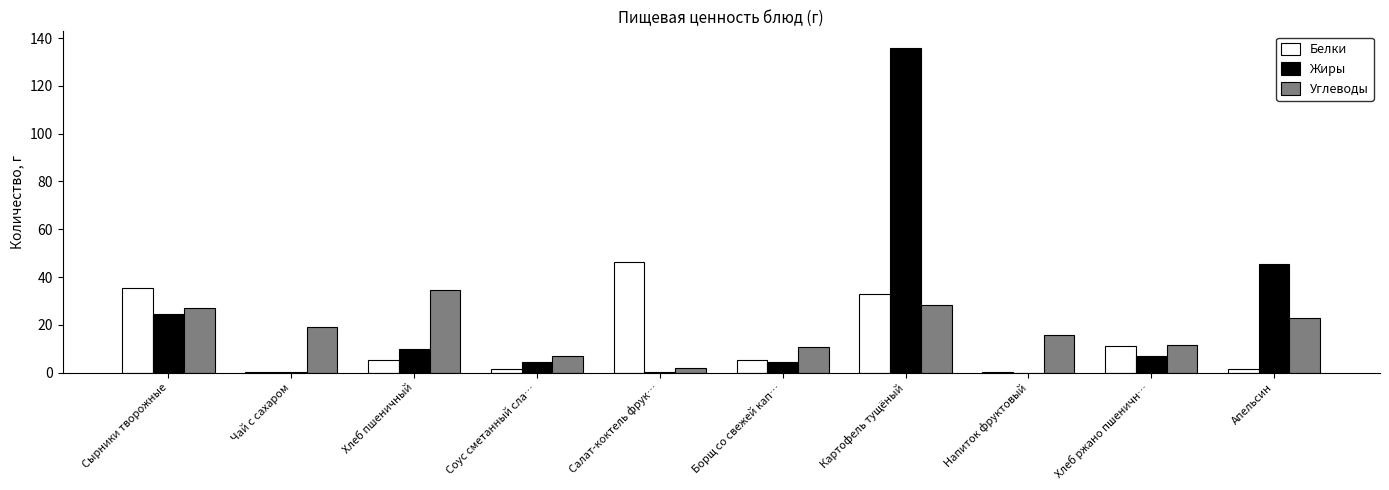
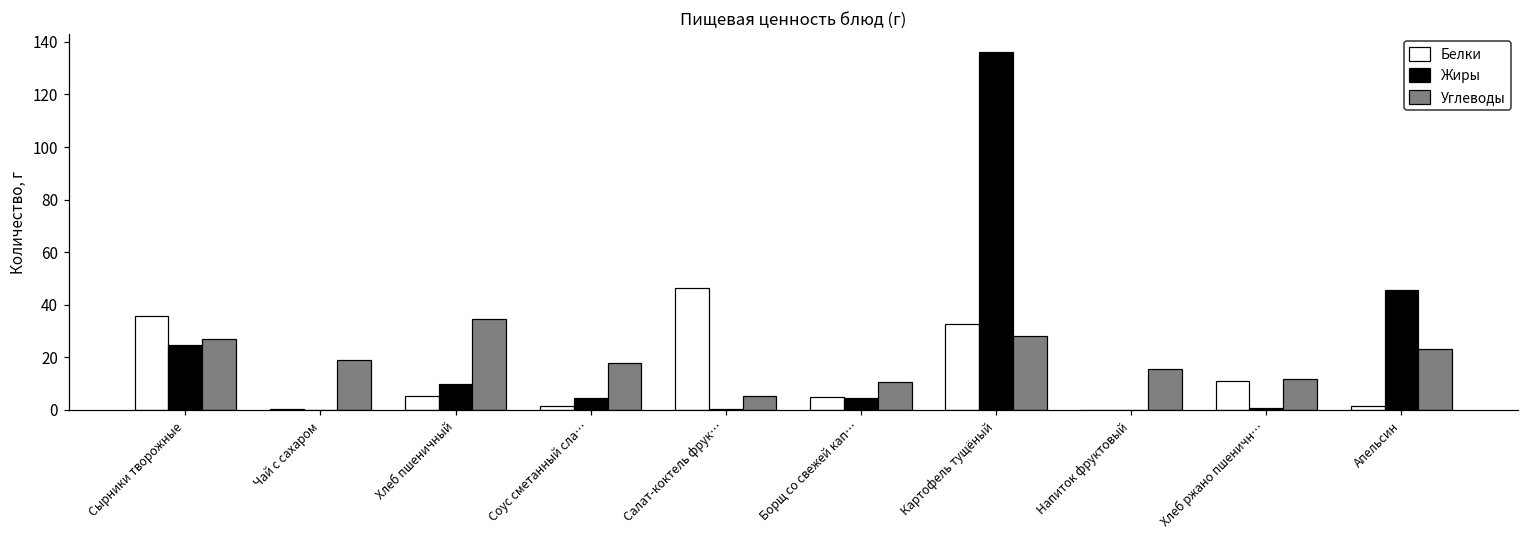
Углеводы, Соус сметанный сла…: 7 -> 18
Углеводы, Салат-коктель фрук…: 2 -> 5
Жиры, Хлеб ржано пшеничн…: 7 -> 1
